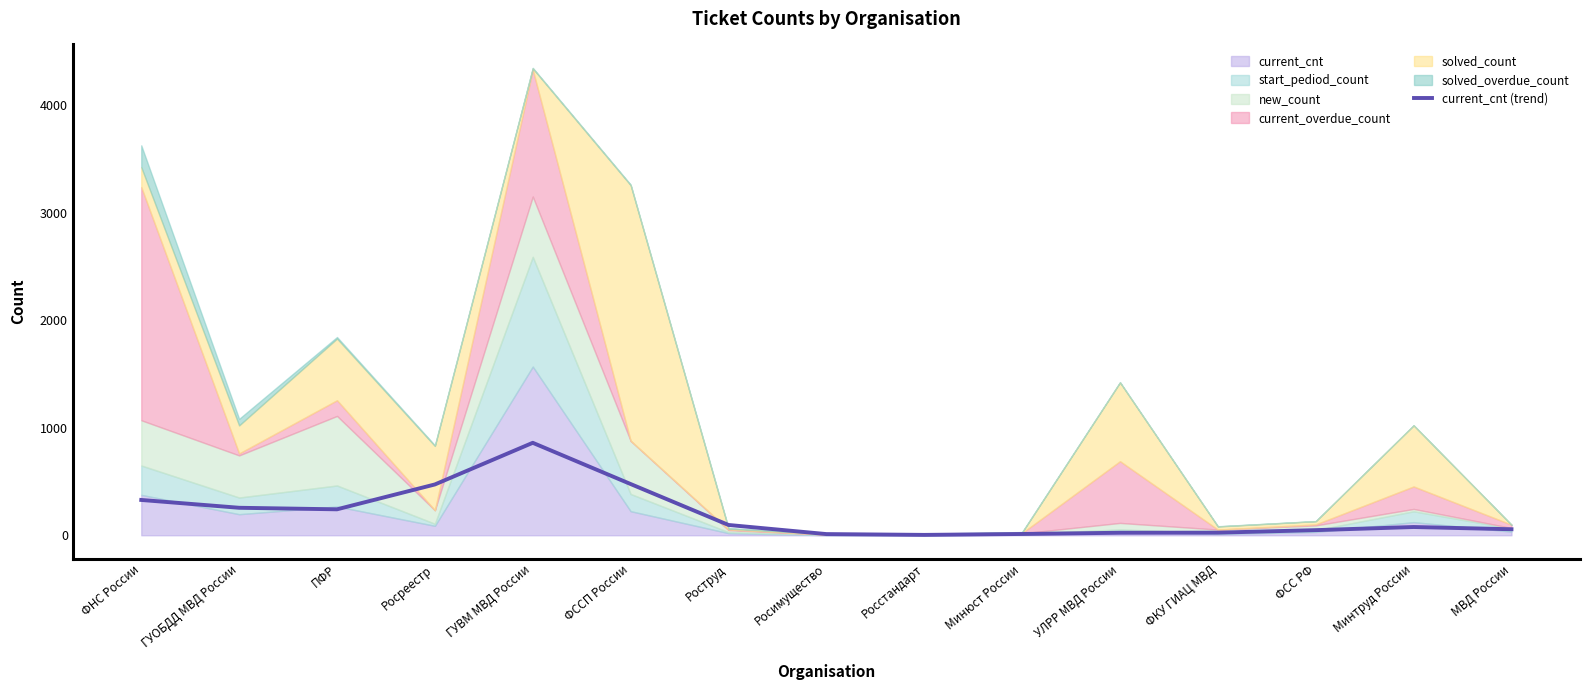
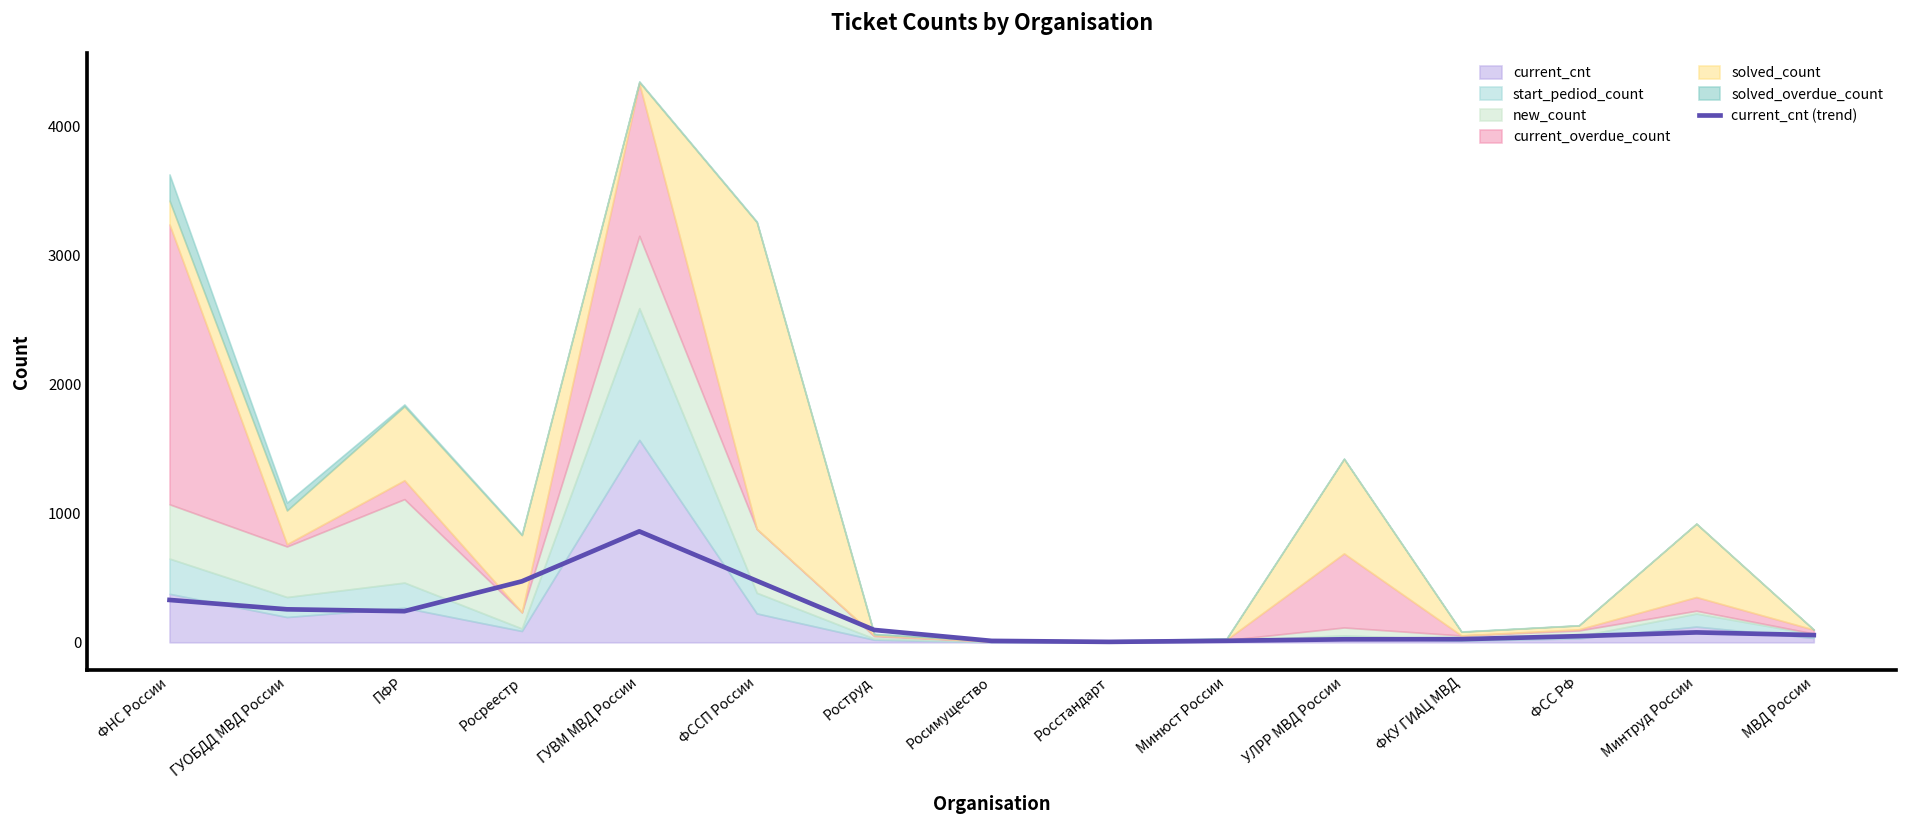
current_overdue_count, Минтруд России: 210 -> 110
